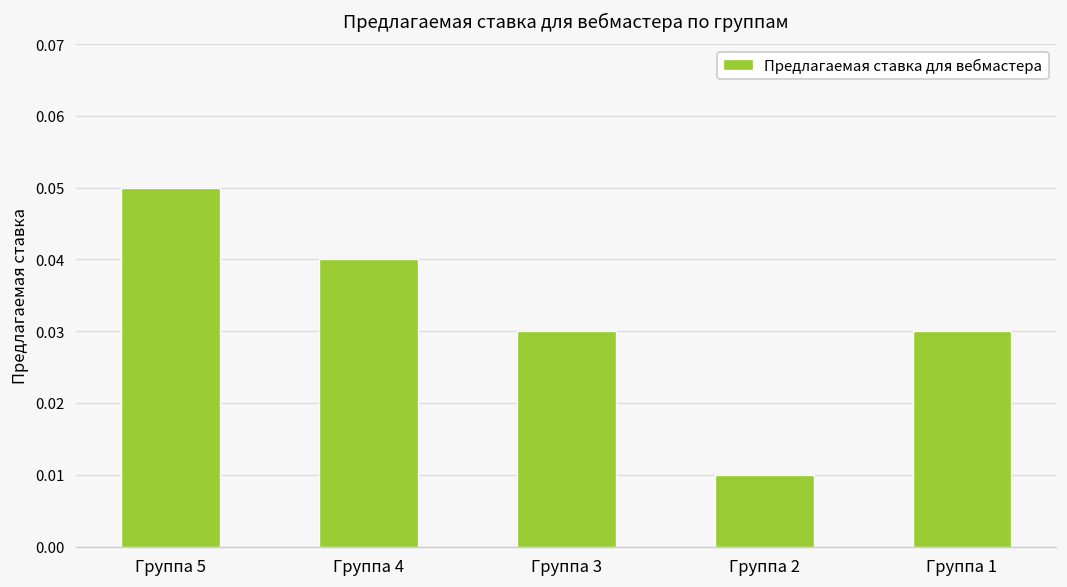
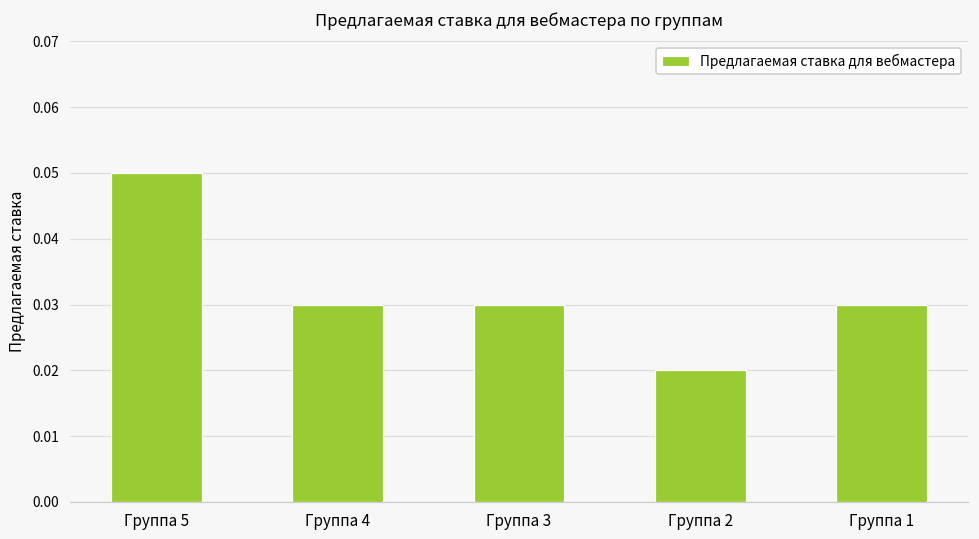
Группа 4: 0.04 -> 0.03
Группа 2: 0.01 -> 0.02
